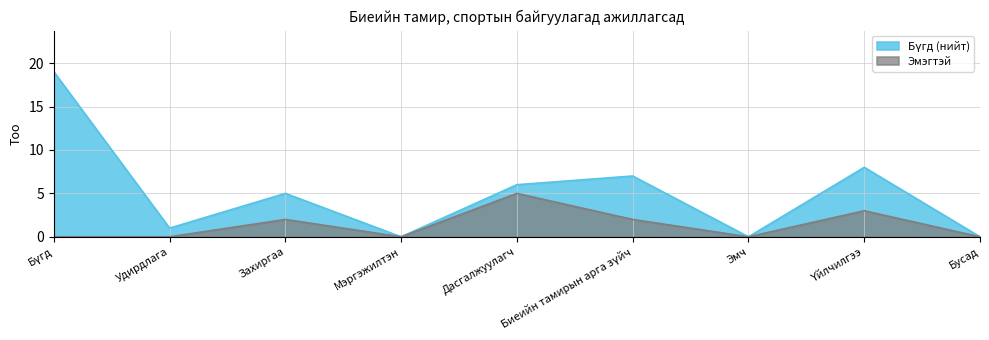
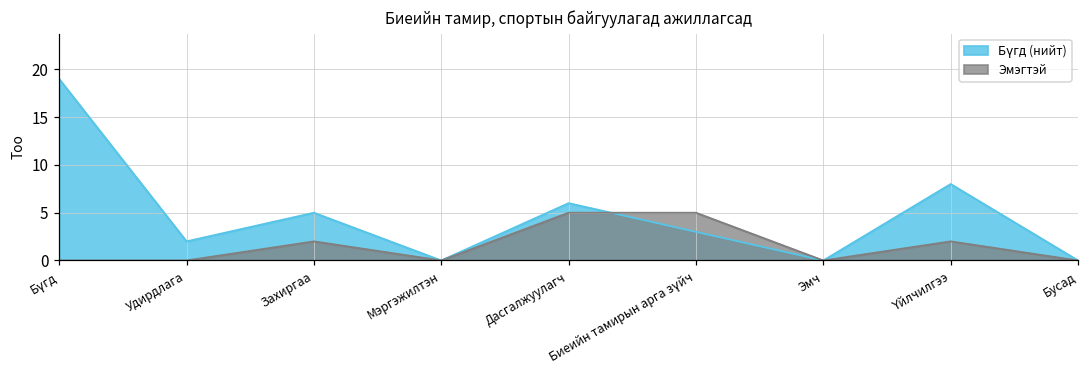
Бүгд (нийт), Удирдлага: 1 -> 2
Бүгд (нийт), Биеийн тамирын арга зүйч: 7 -> 3
Эмэгтэй, Биеийн тамирын арга зүйч: 2 -> 5
Эмэгтэй, Үйлчилгээ: 3 -> 2
